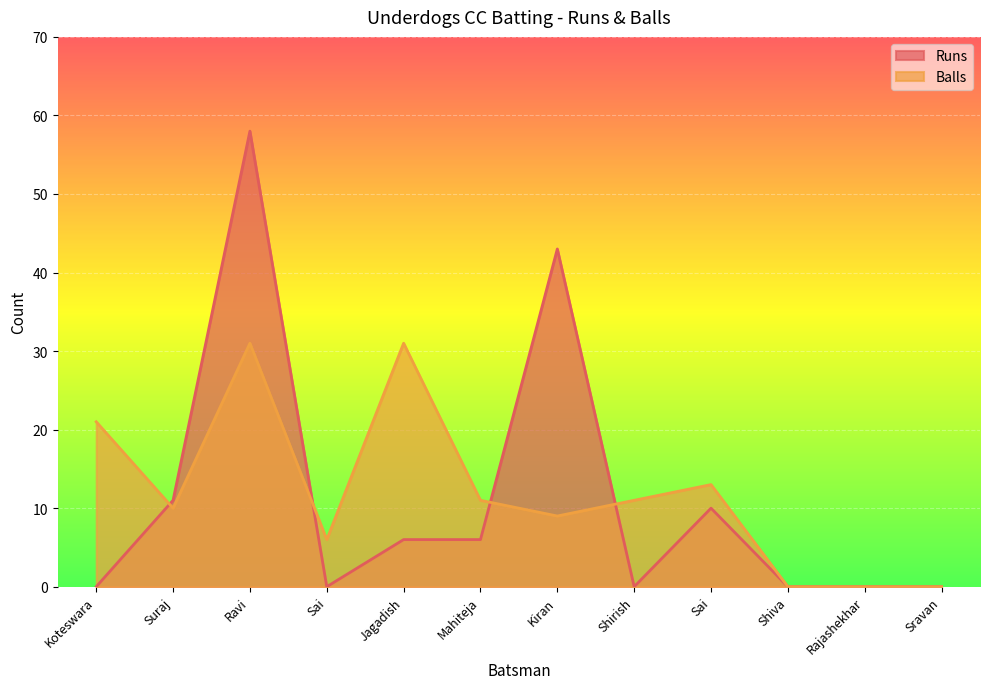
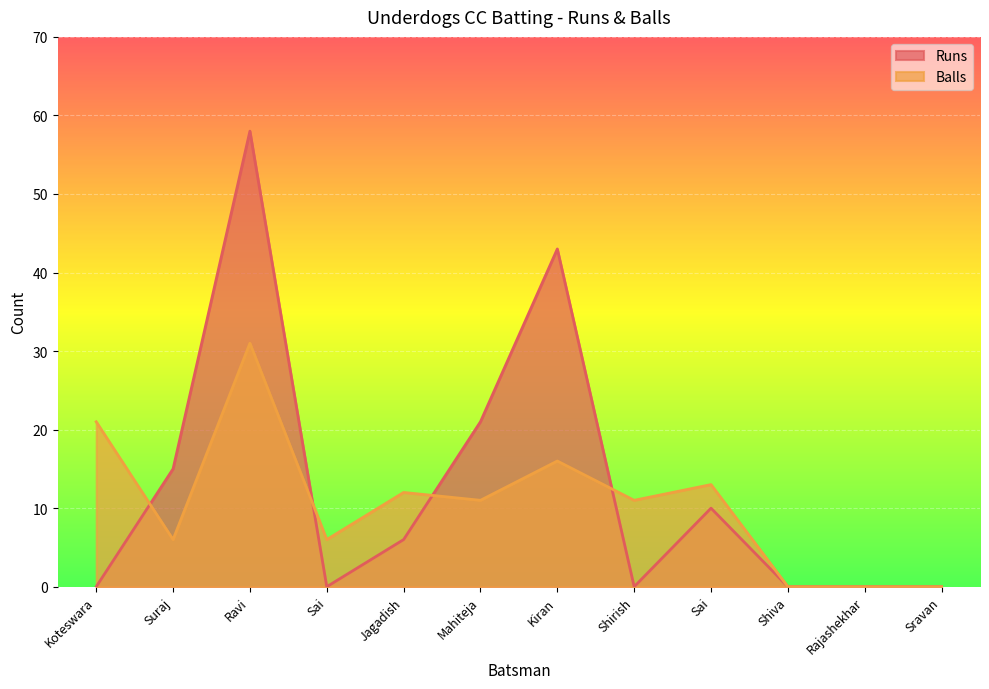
Runs, Suraj: 11 -> 15
Balls, Suraj: 10 -> 6
Balls, Jagadish: 31 -> 12
Runs, Mahiteja: 6 -> 21
Balls, Kiran: 9 -> 16
